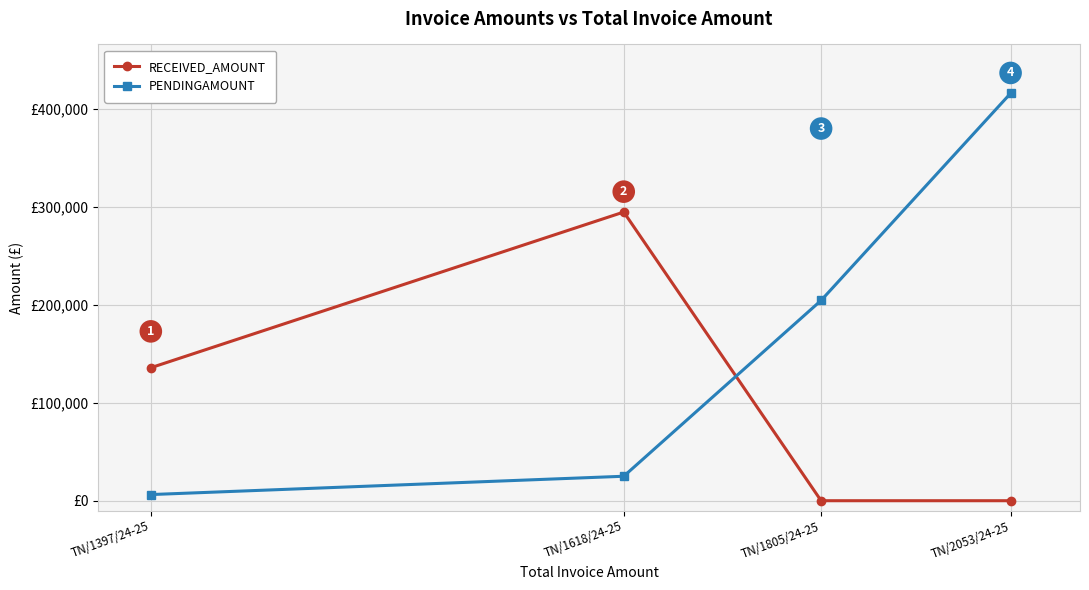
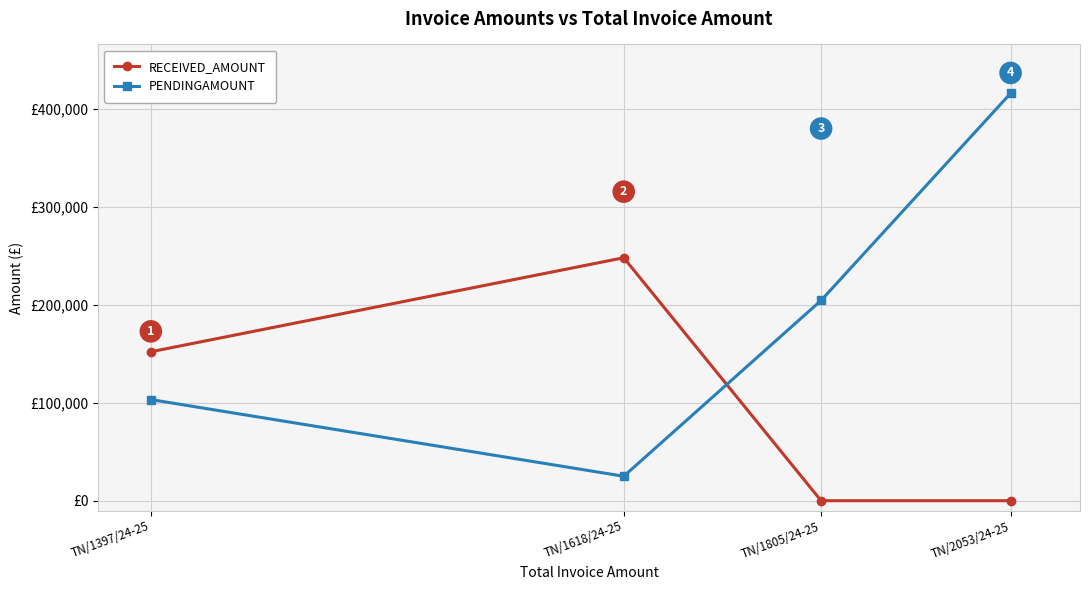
RECEIVED_AMOUNT, TN/1397/24-25: £140,000 -> £150,000
PENDINGAMOUNT, TN/1397/24-25: £10,000 -> £100,000
RECEIVED_AMOUNT, TN/1618/24-25: £290,000 -> £250,000
